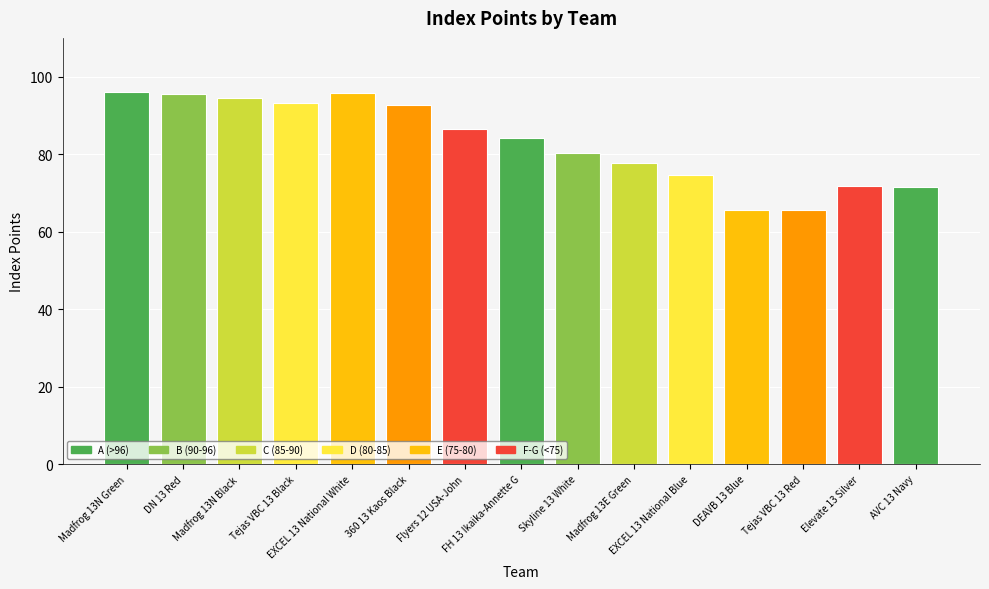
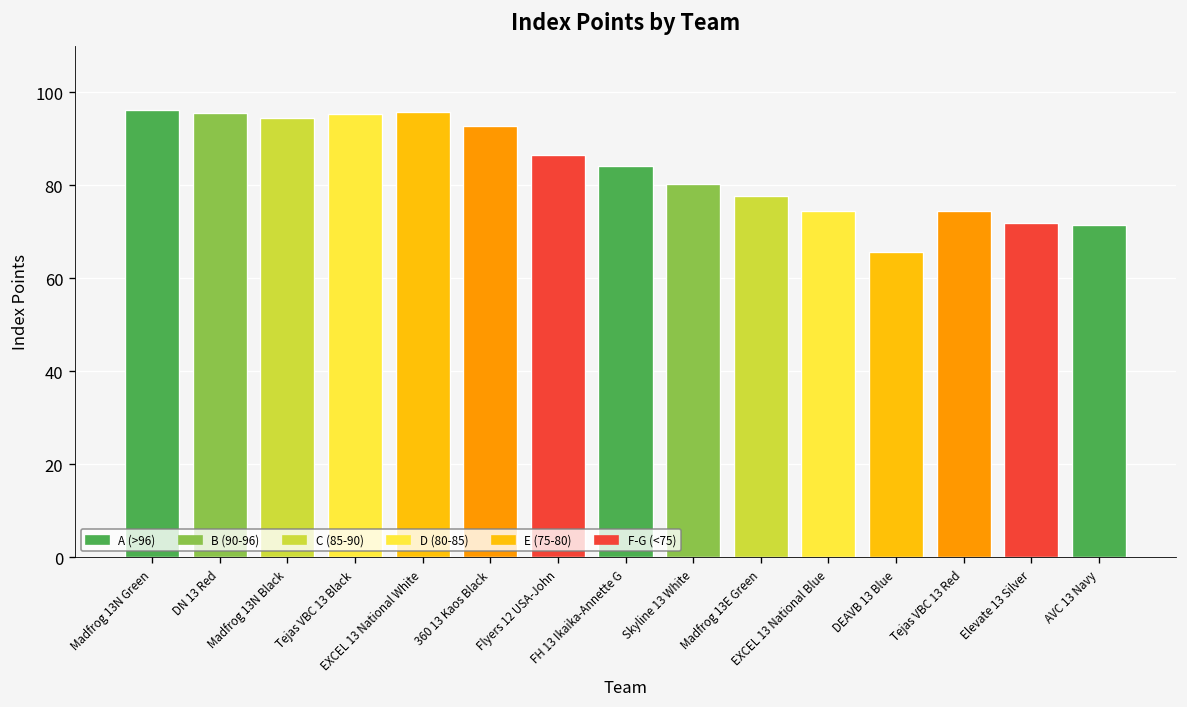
Tejas VBC 13 Black: 93 -> 95
Tejas VBC 13 Red: 66 -> 74
